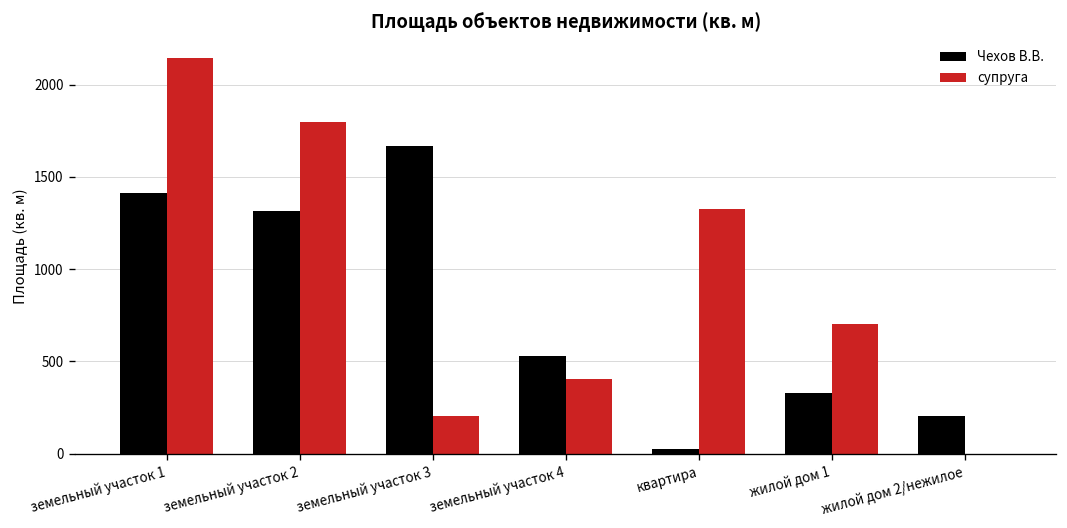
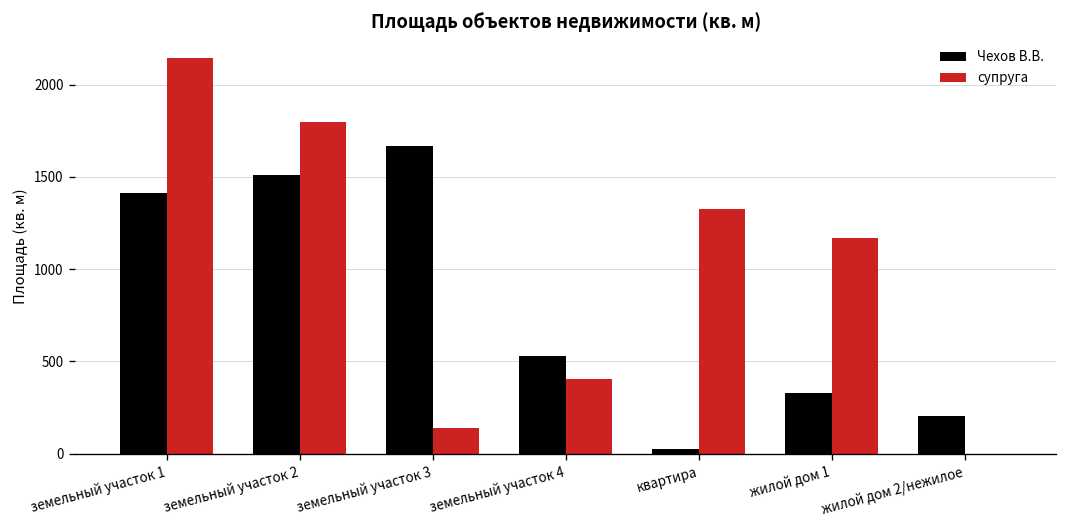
Чехов В.В., земельный участок 2: 1310 -> 1510
супруга, земельный участок 3: 200 -> 140
супруга, жилой дом 1: 700 -> 1170
